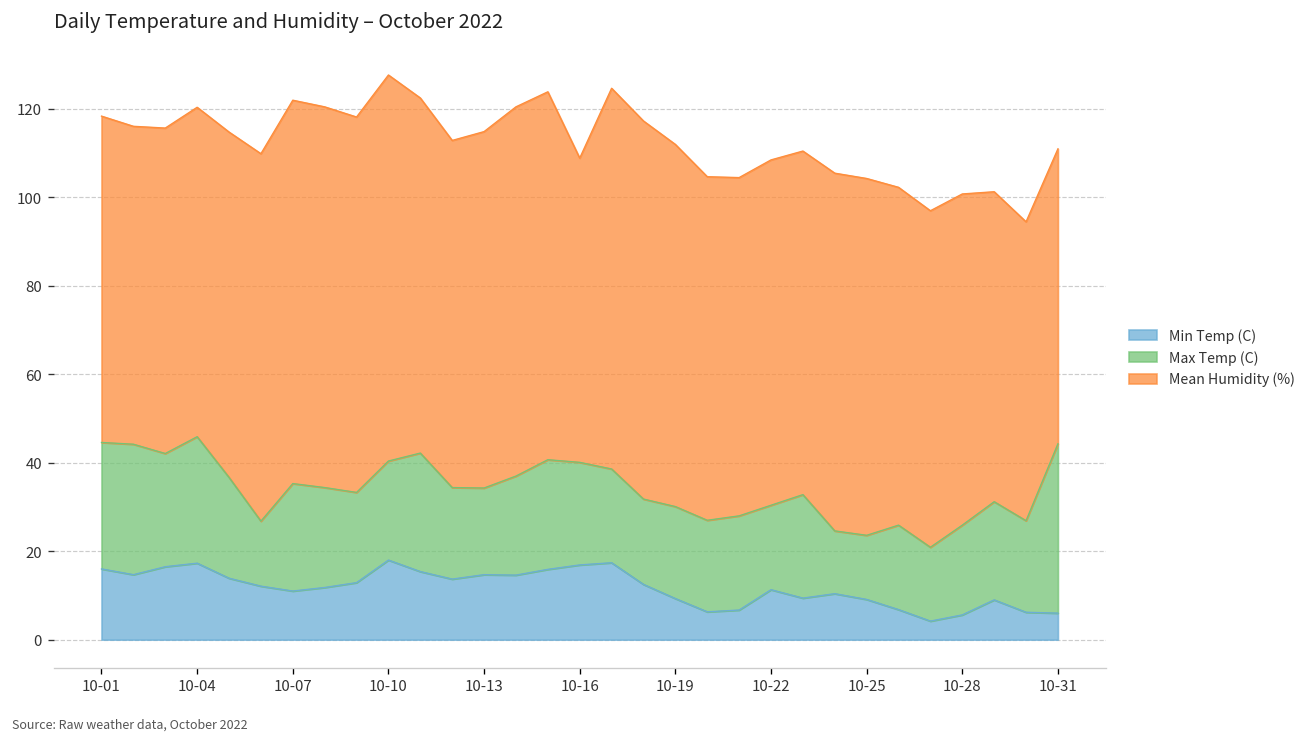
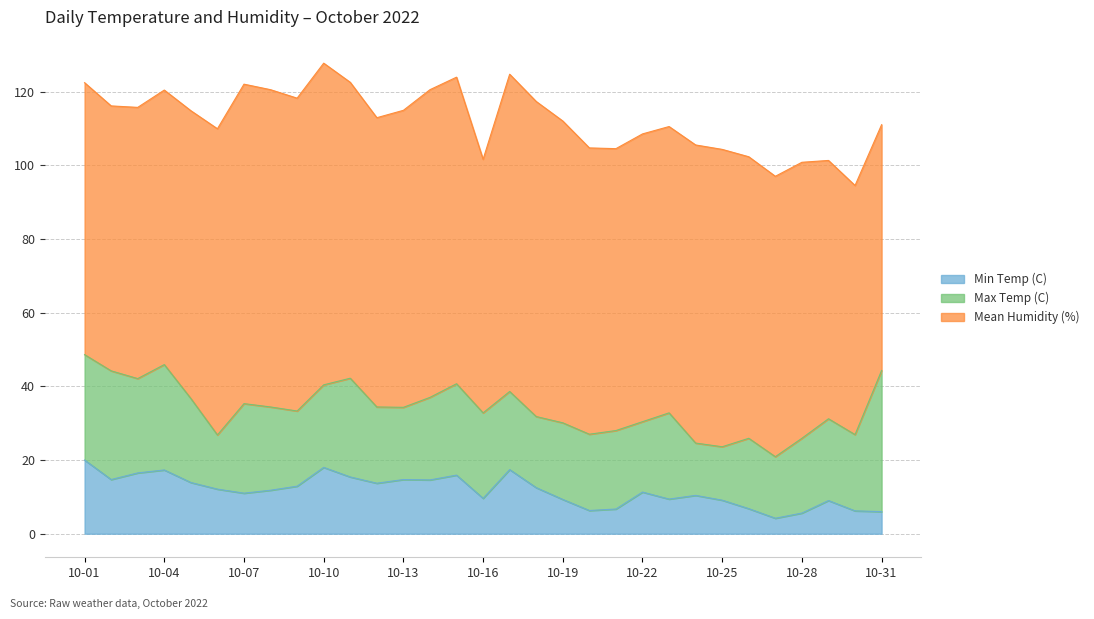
Min Temp (C), 10-01: 16 -> 20
Min Temp (C), 10-16: 17 -> 10
